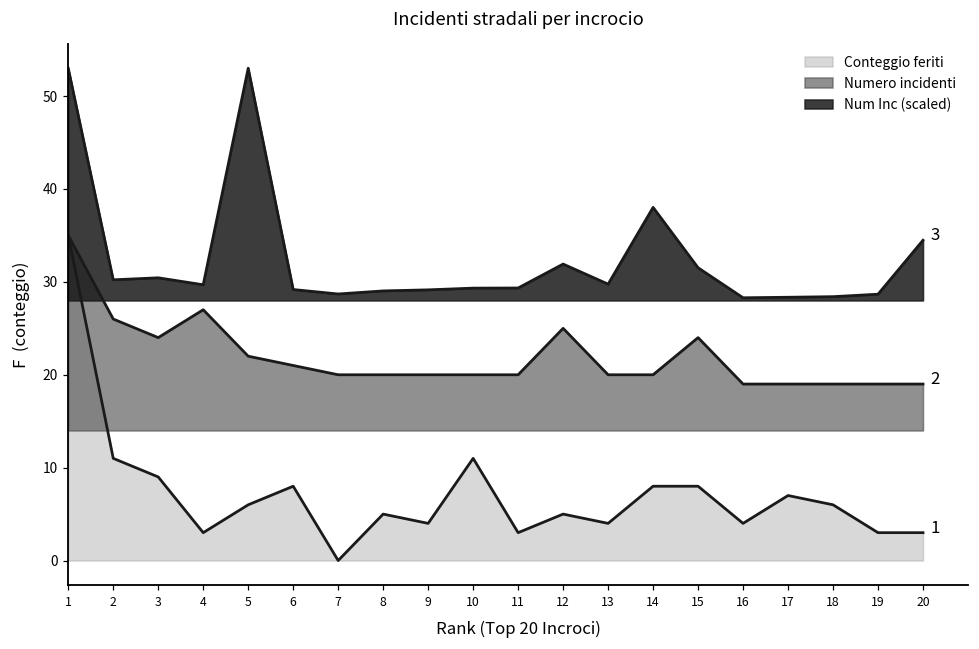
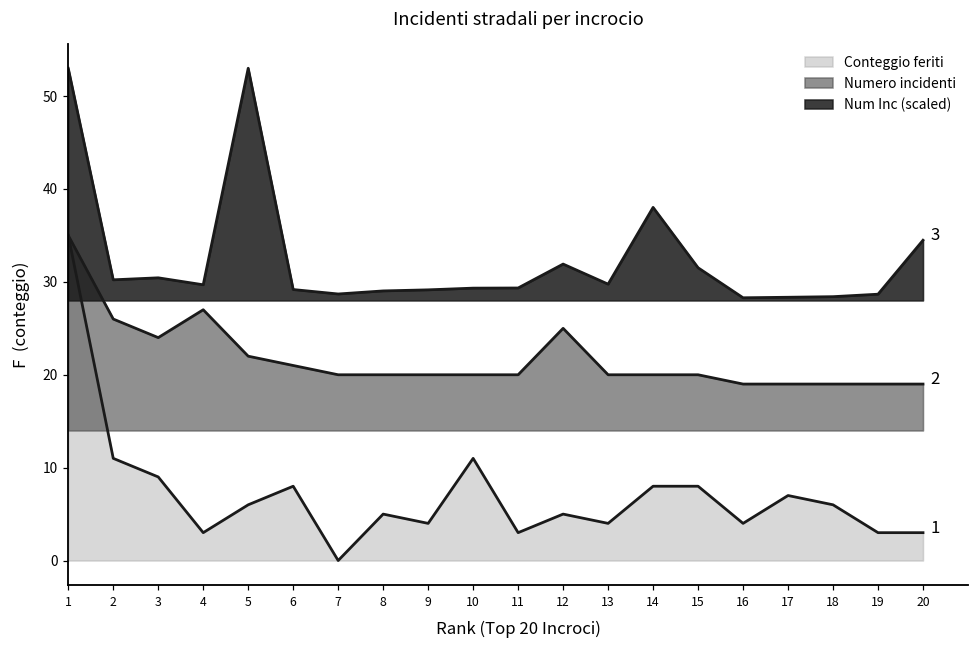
Numero incidenti, 15: 24 -> 20
